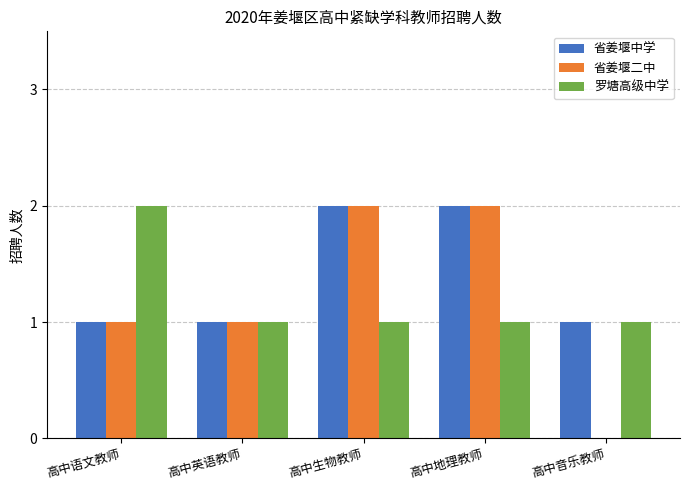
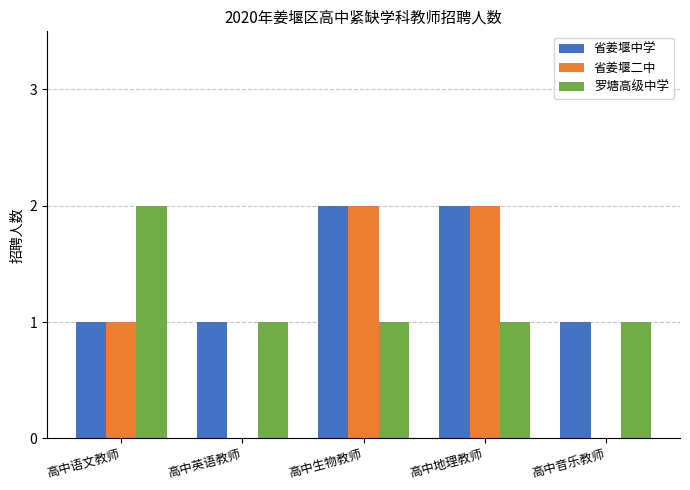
省姜堰二中, 高中英语教师: 1 -> 0
